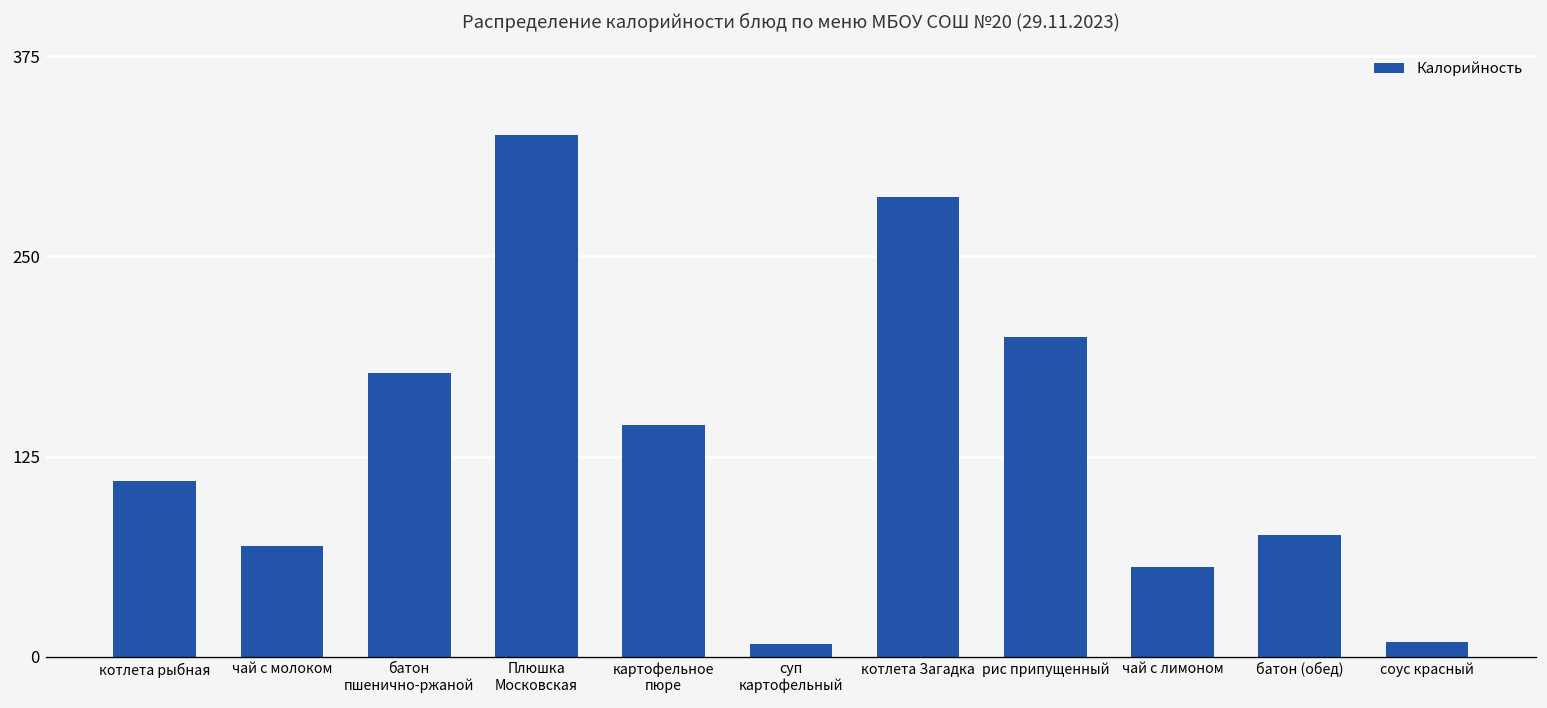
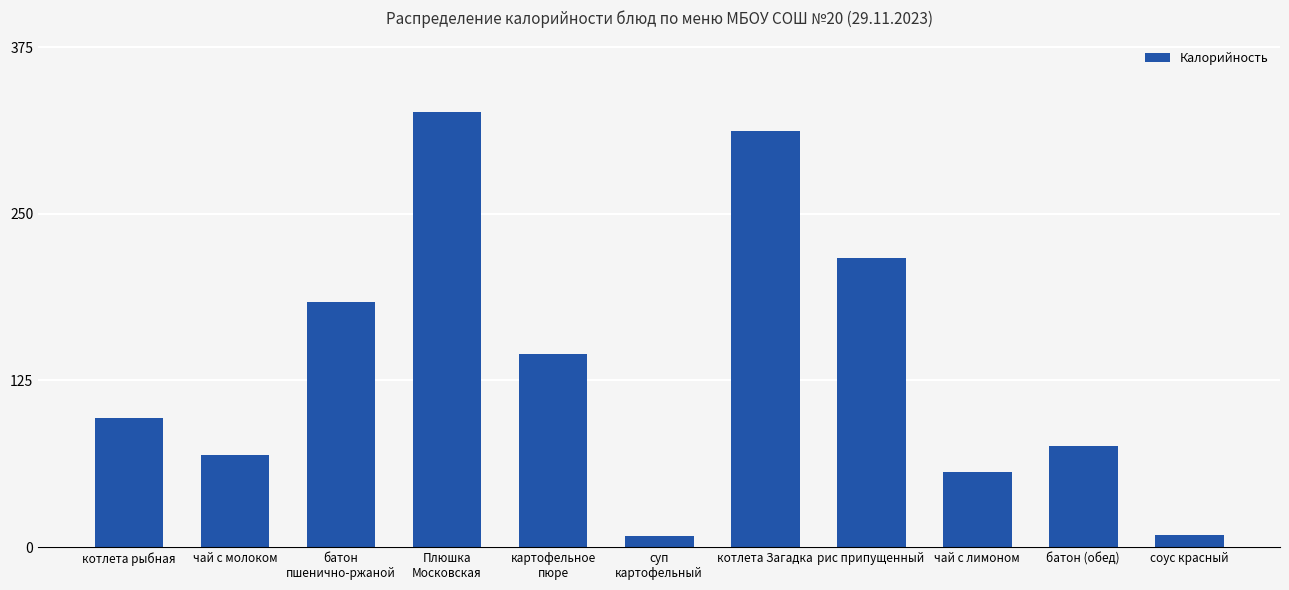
котлета рыбная: 110 -> 97
батон пшенично-ржаной: 177 -> 184
котлета Загадка: 287 -> 312
рис припущенный: 200 -> 217
